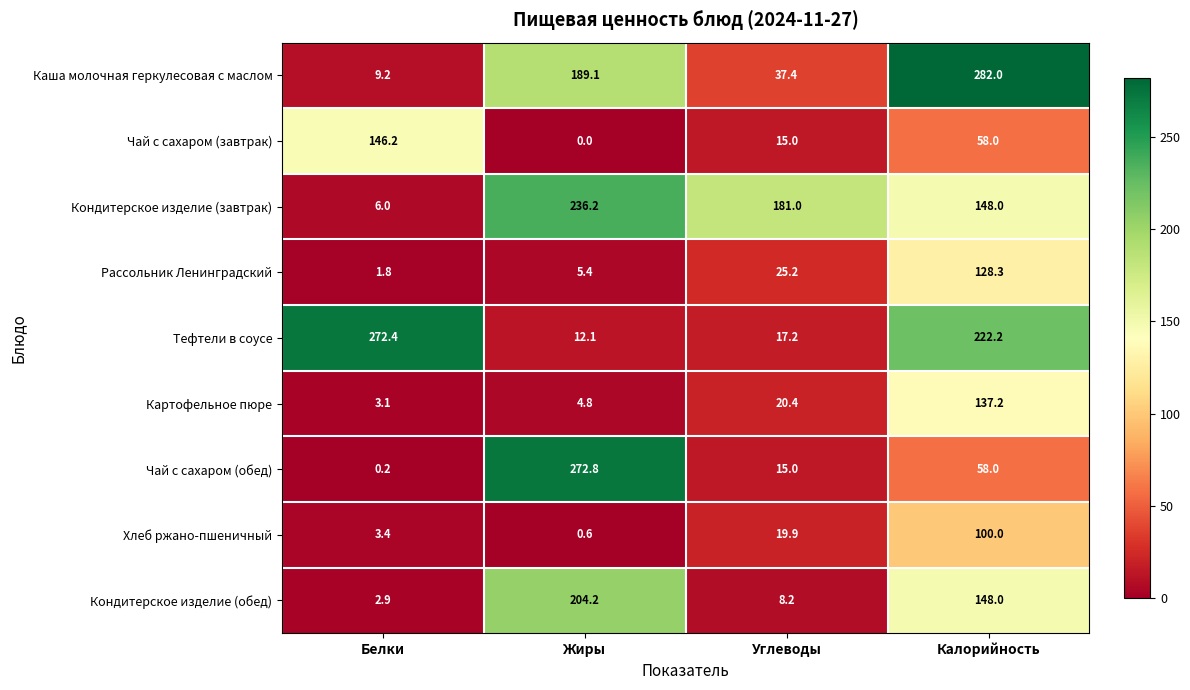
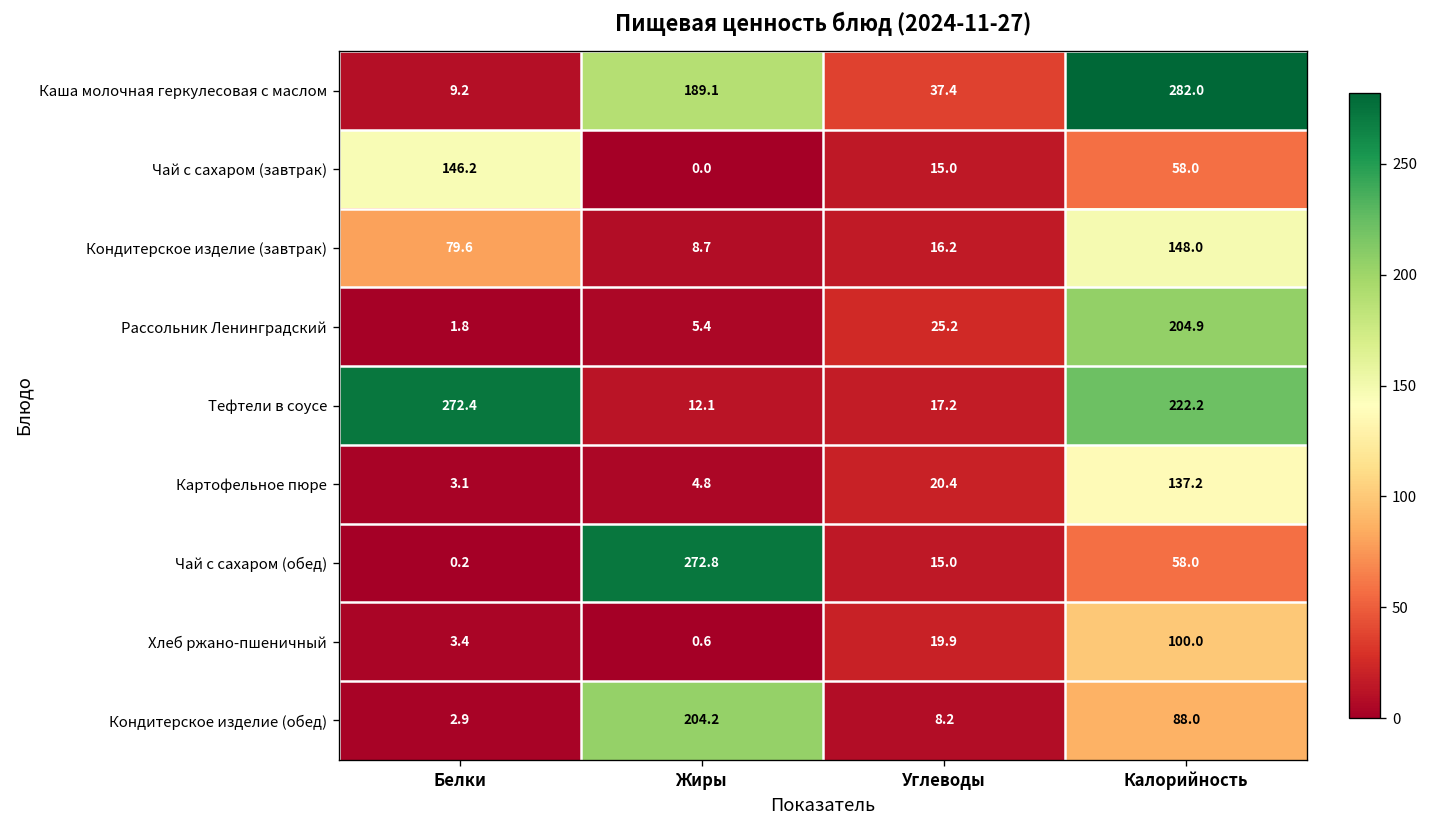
Кондитерское изделие (завтрак), Белки: 6.0 -> 79.6
Кондитерское изделие (завтрак), Жиры: 236.2 -> 8.7
Кондитерское изделие (завтрак), Углеводы: 181.0 -> 16.2
Рассольник Ленинградский, Калорийность: 128.3 -> 204.9
Кондитерское изделие (обед), Калорийность: 148.0 -> 88.0
